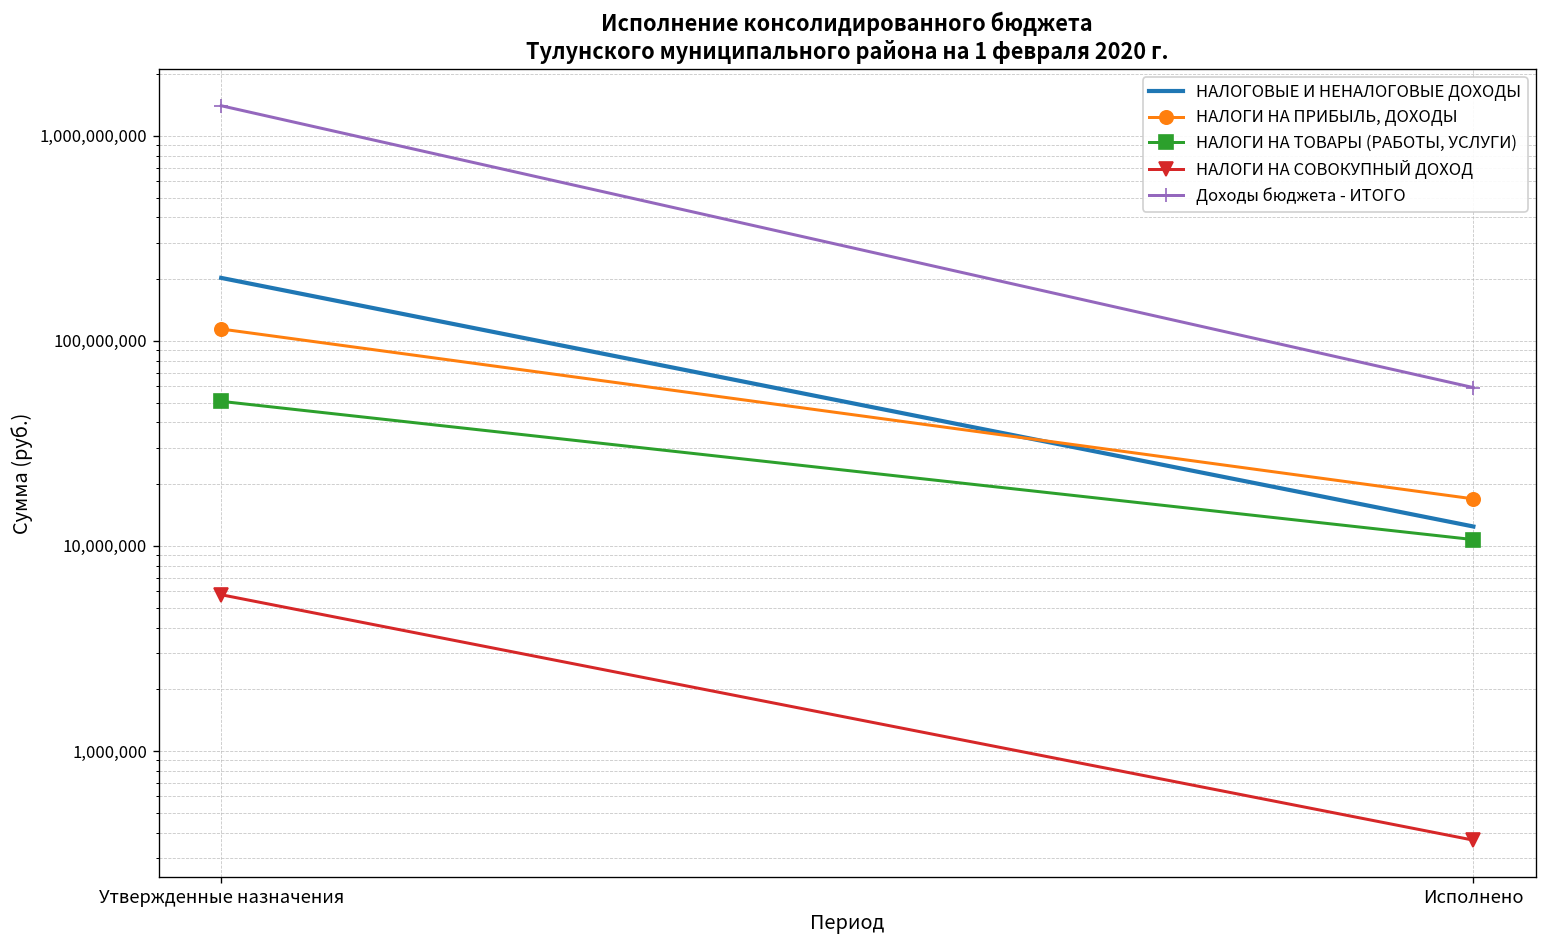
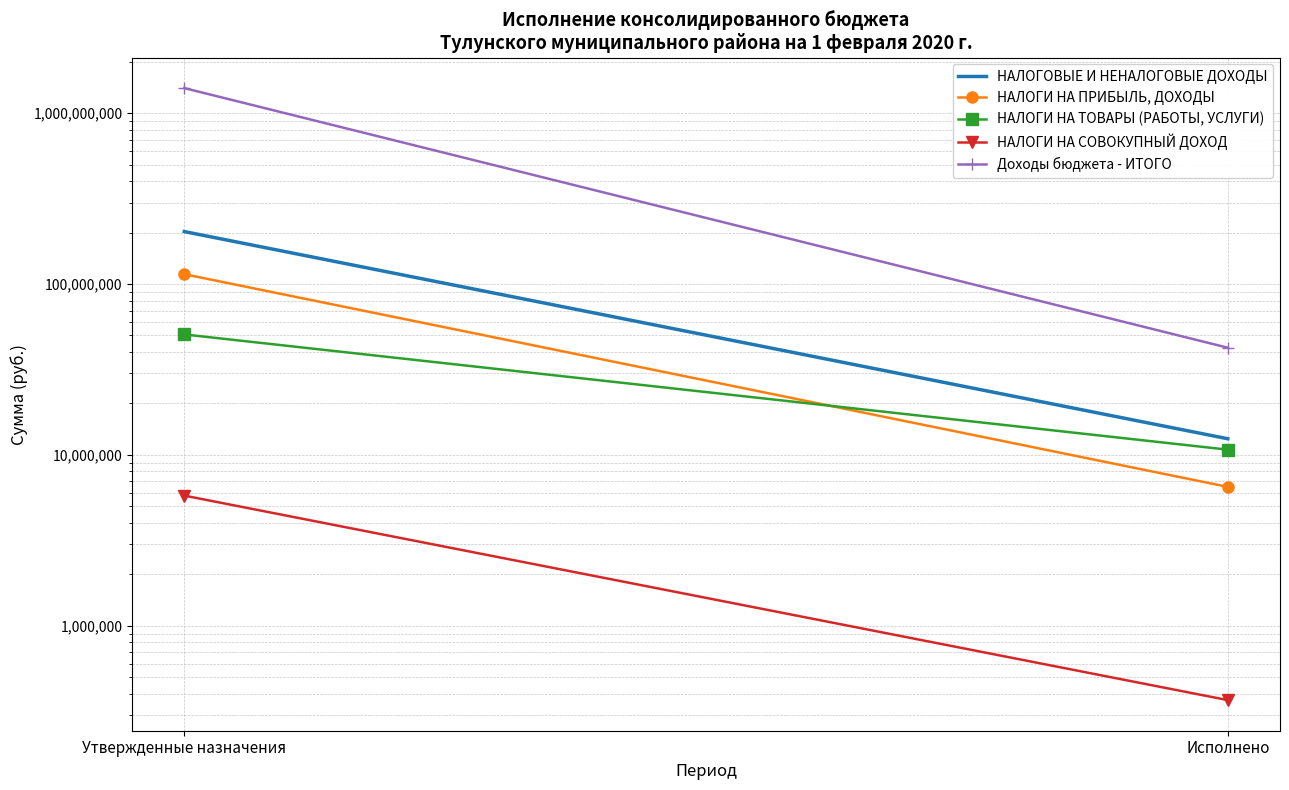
НАЛОГИ НА ПРИБЫЛЬ, ДОХОДЫ, Исполнено: 17,000,000 -> 6,500,000
Доходы бюджета - ИТОГО, Исполнено: 59,000,000 -> 42,000,000
